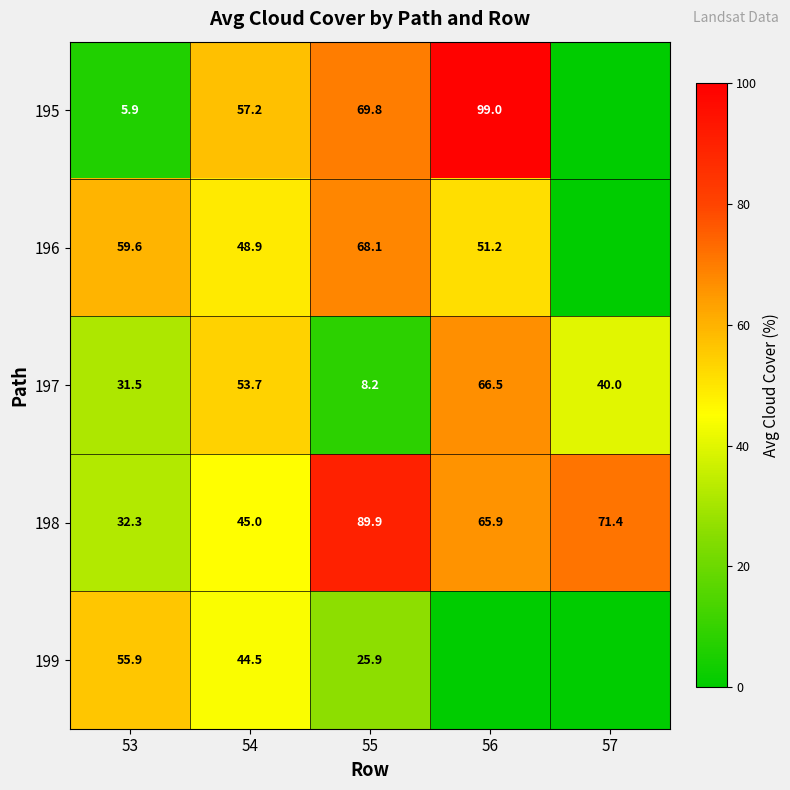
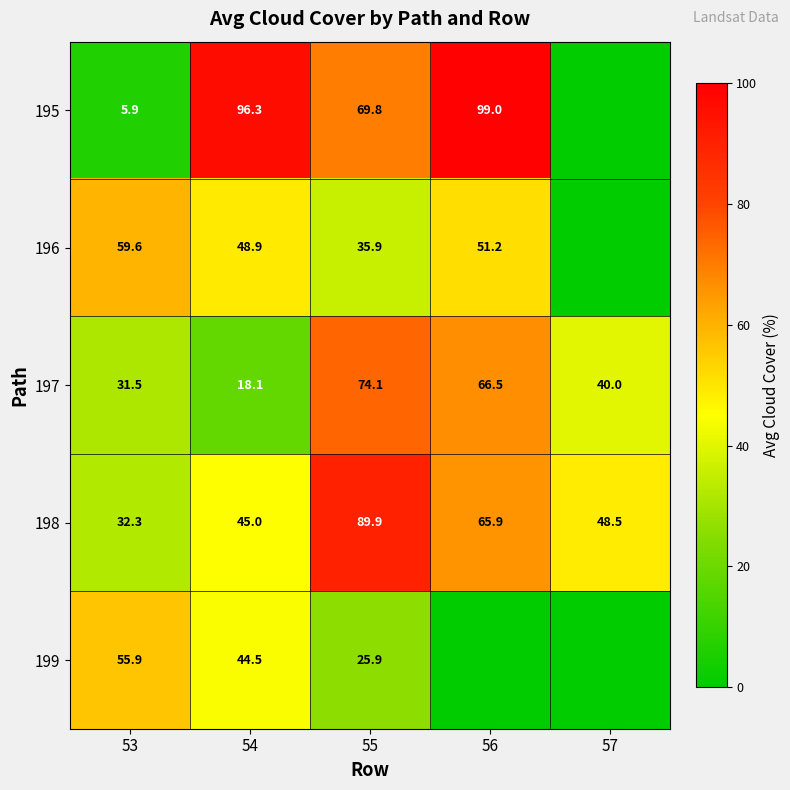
195, 54: 57.2 -> 96.3
196, 55: 68.1 -> 35.9
197, 54: 53.7 -> 18.1
197, 55: 8.2 -> 74.1
198, 57: 71.4 -> 48.5
